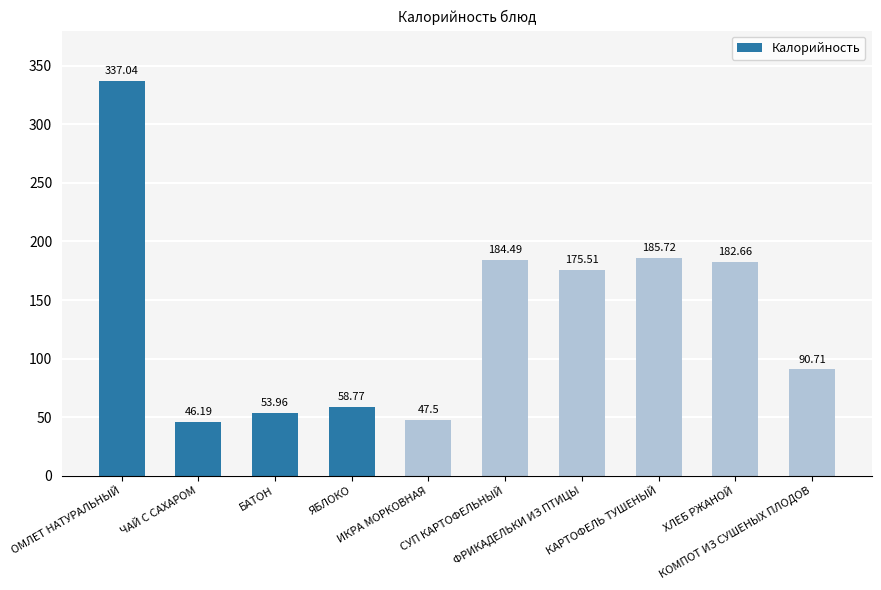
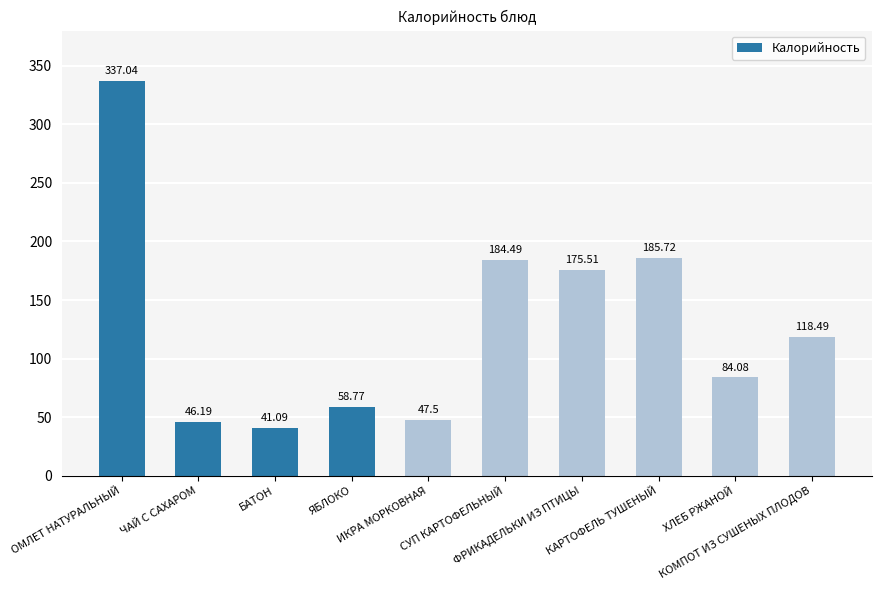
БАТОН: 53.96 -> 41.09
ХЛЕБ РЖАНОЙ: 182.66 -> 84.08
КОМПОТ ИЗ СУШЕНЫХ ПЛОДОВ: 90.71 -> 118.49
